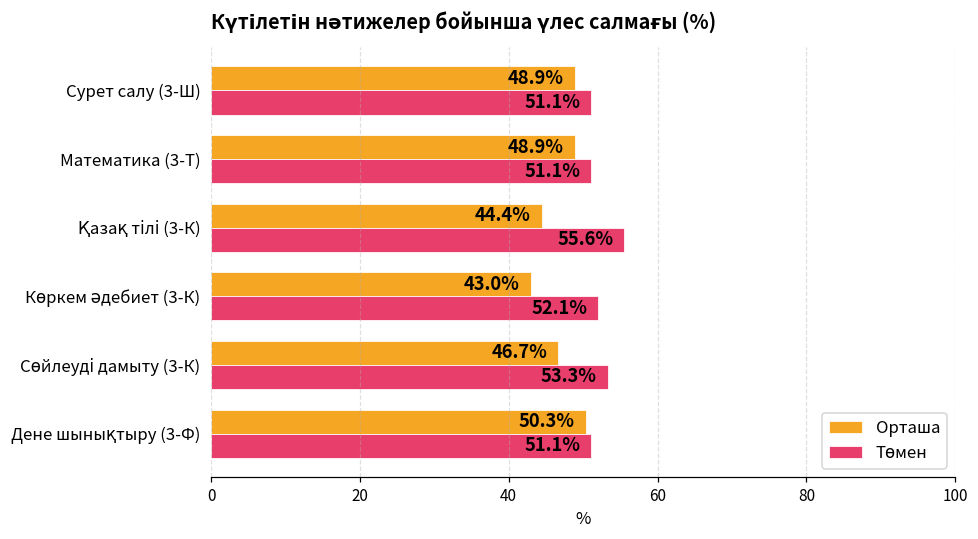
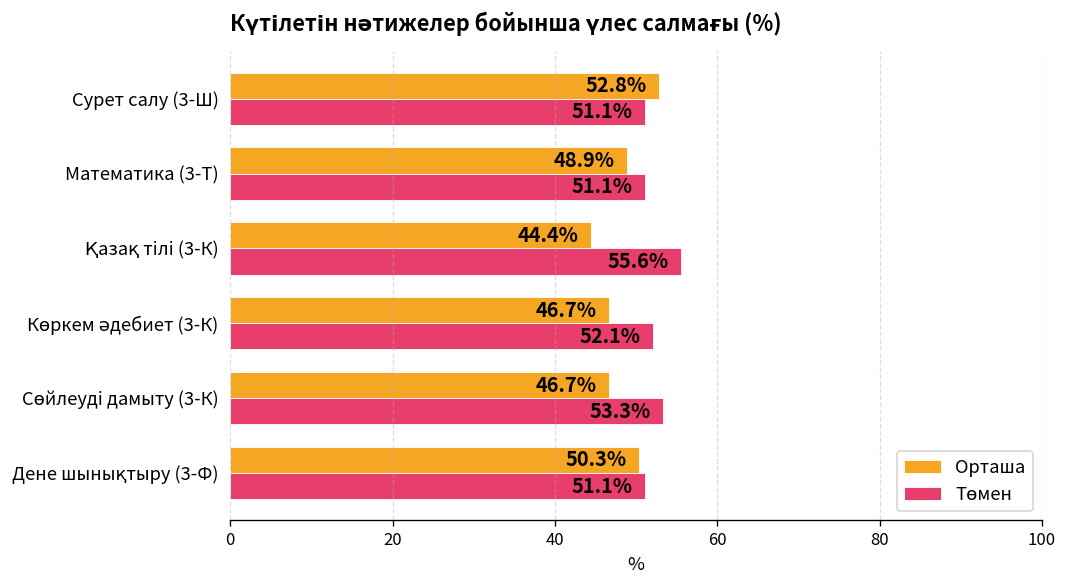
Орташа, Сурет салу (3-Ш): 48.9% -> 52.8%
Орташа, Көркем әдебиет (3-К): 43.0% -> 46.7%
